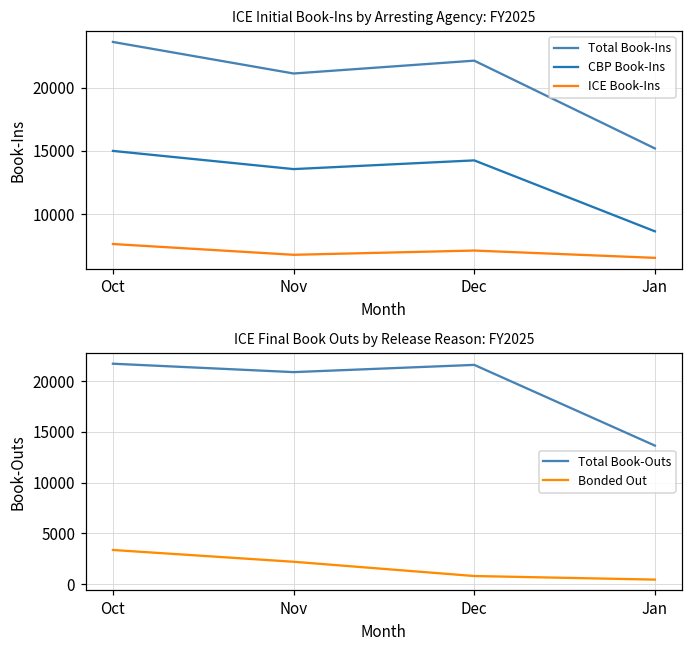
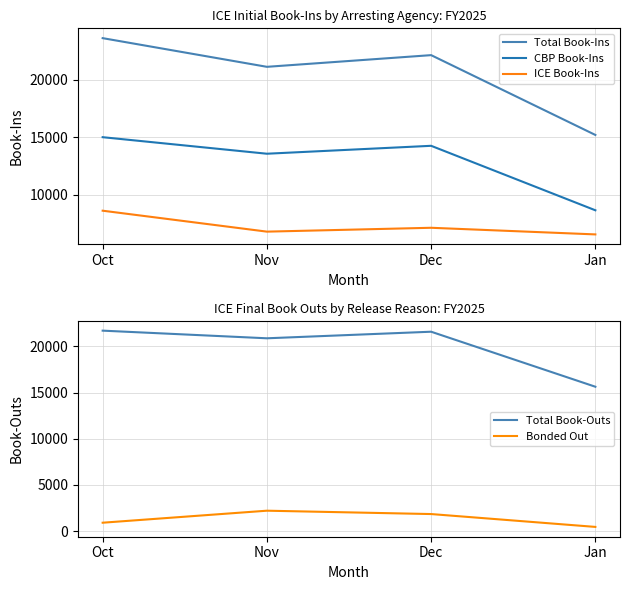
ICE Initial Book-Ins by Arresting Agency: FY2025, ICE Book-Ins, Oct: 7600 -> 8600
ICE Final Book Outs by Release Reason: FY2025, Bonded Out, Oct: 3000 -> 1000
ICE Final Book Outs by Release Reason: FY2025, Bonded Out, Dec: 1000 -> 2000
ICE Final Book Outs by Release Reason: FY2025, Total Book-Outs, Jan: 14000 -> 16000
